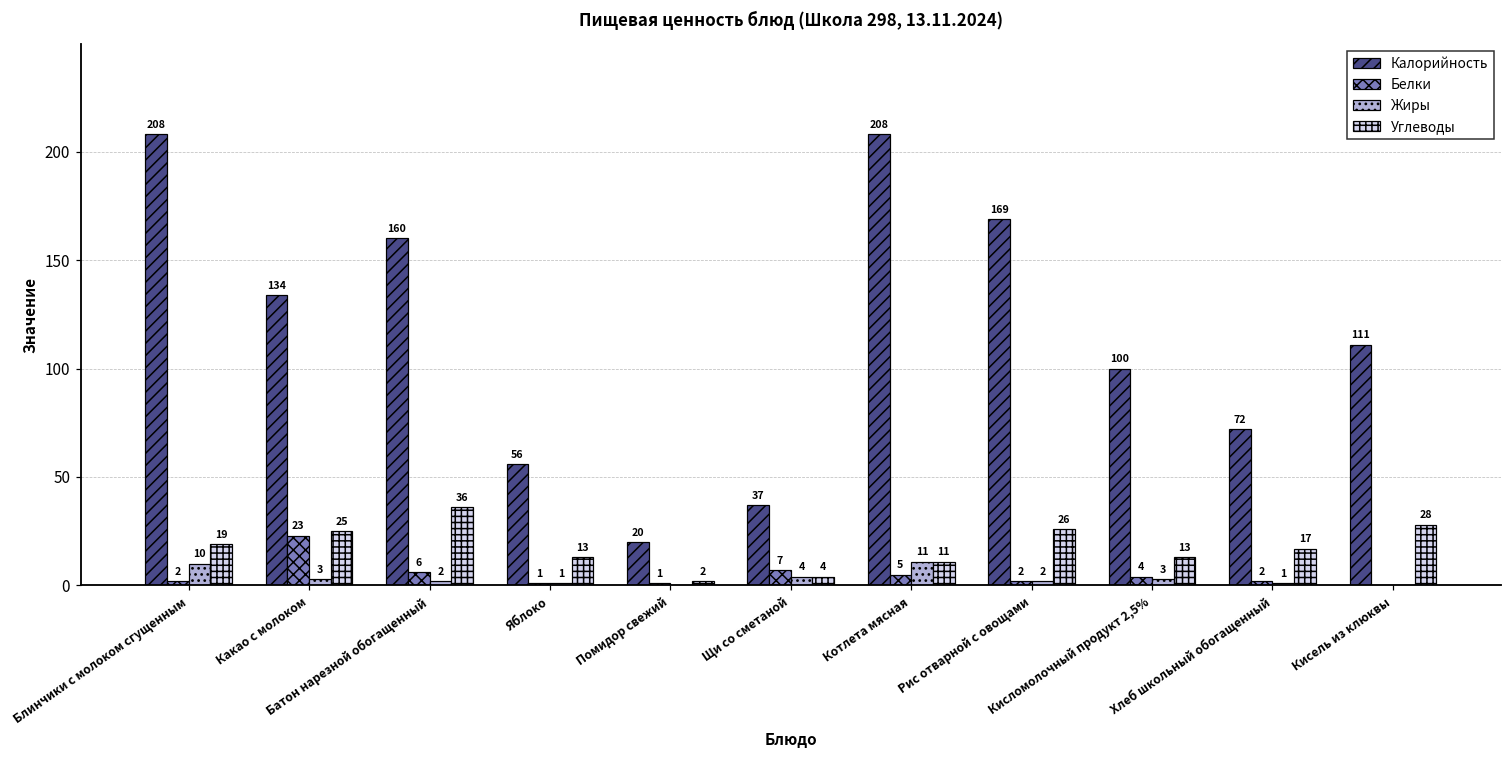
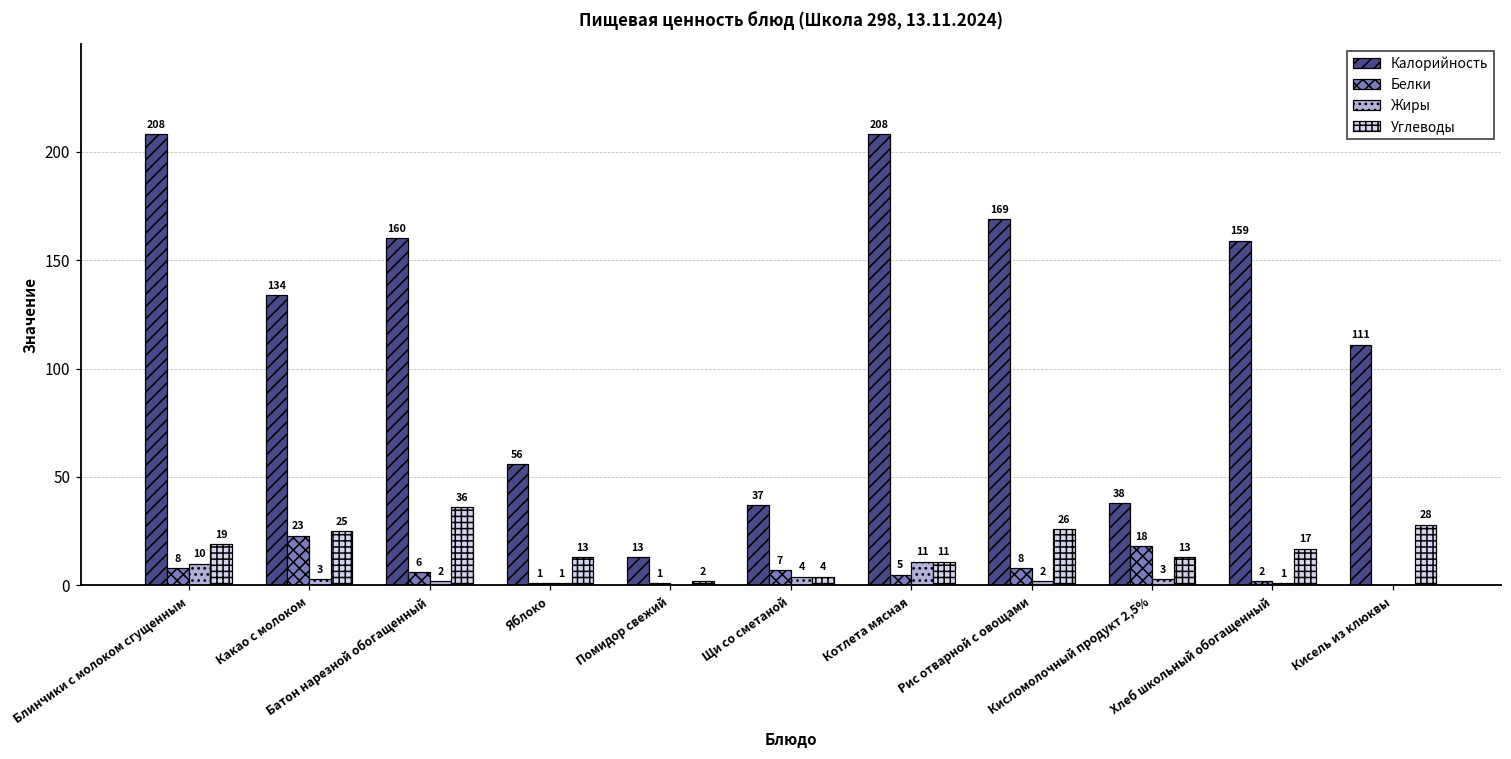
Белки, Блинчики с молоком сгущенным: 2 -> 8
Калорийность, Помидор свежий: 20 -> 13
Белки, Рис отварной с овощами: 2 -> 8
Калорийность, Кисломолочный продукт 2,5%: 100 -> 38
Белки, Кисломолочный продукт 2,5%: 4 -> 18
Калорийность, Хлеб школьный обогащенный: 72 -> 159
